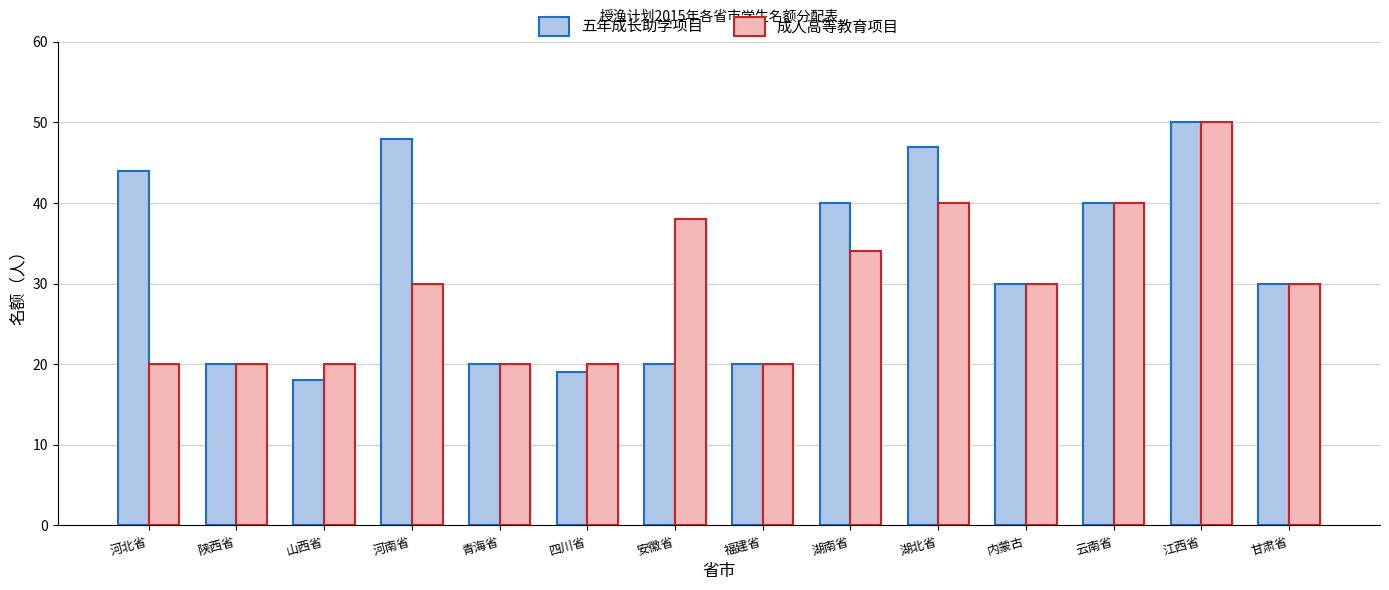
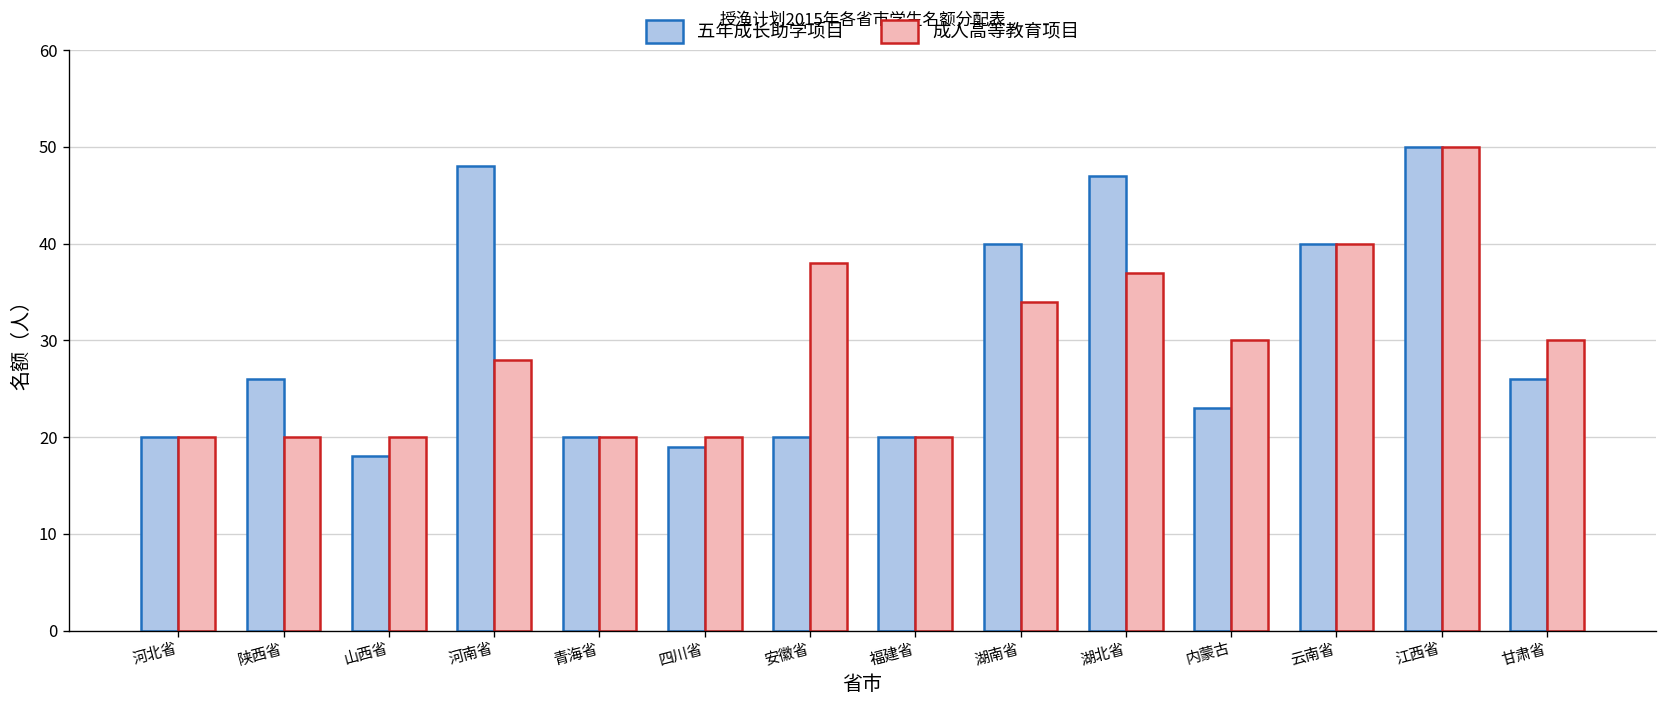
五年成长助学项目, 河北省: 44 -> 20
五年成长助学项目, 陕西省: 20 -> 26
成人高等教育项目, 河南省: 30 -> 28
成人高等教育项目, 湖北省: 40 -> 37
五年成长助学项目, 内蒙古: 30 -> 23
五年成长助学项目, 甘肃省: 30 -> 26
